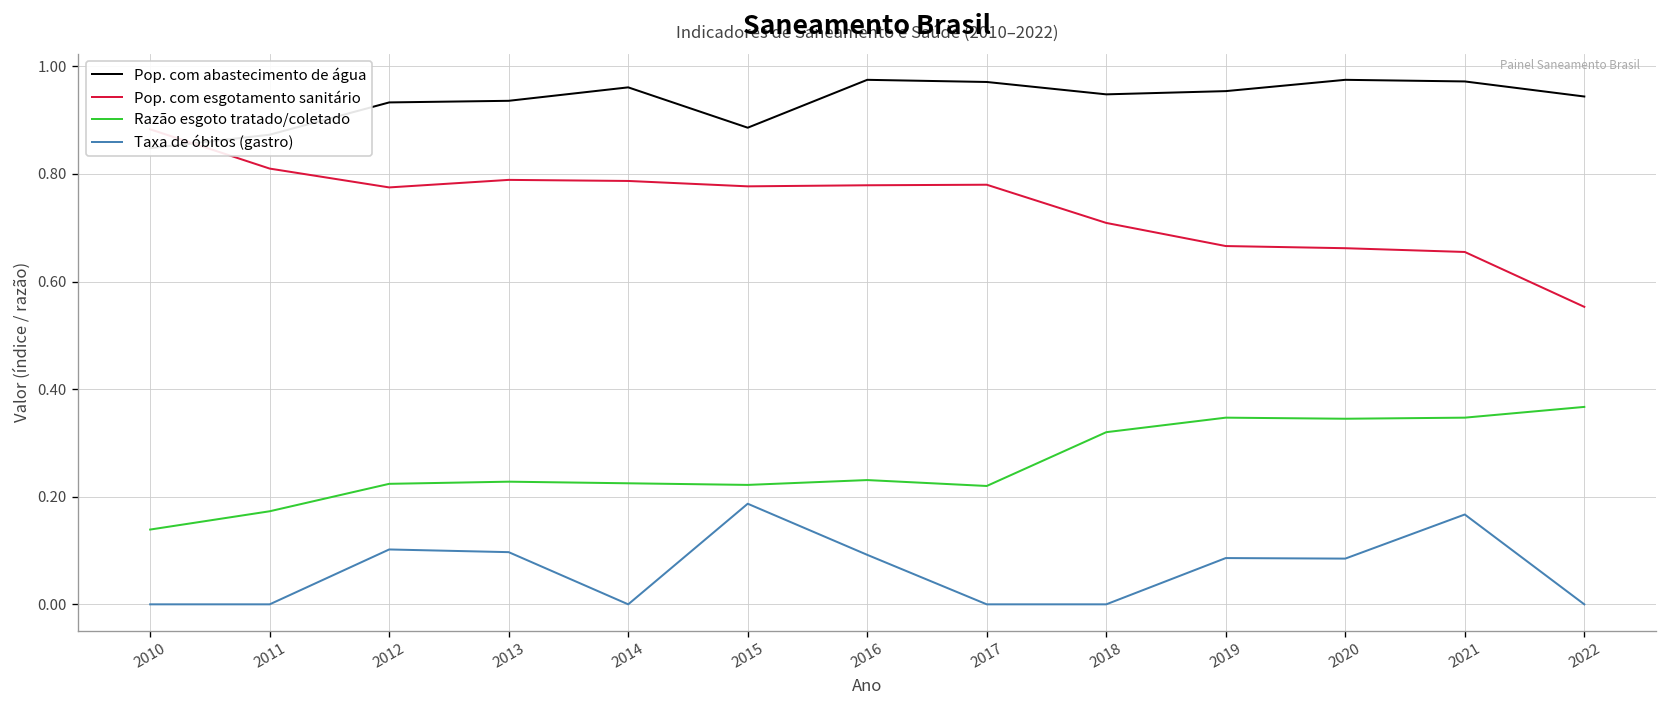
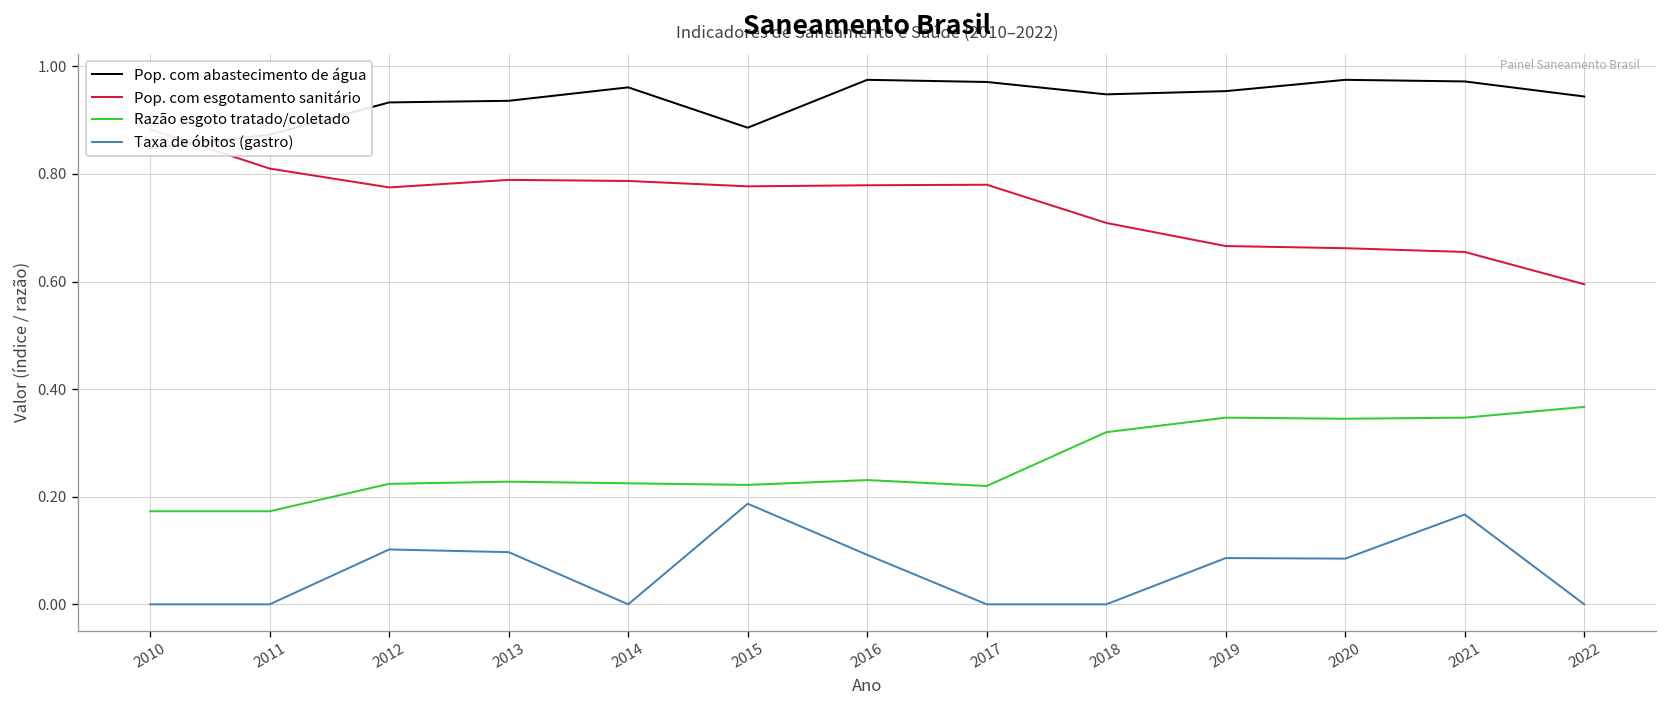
Razão esgoto tratado/coletado, 2010: 0.14 -> 0.17
Pop. com esgotamento sanitário, 2022: 0.55 -> 0.60
